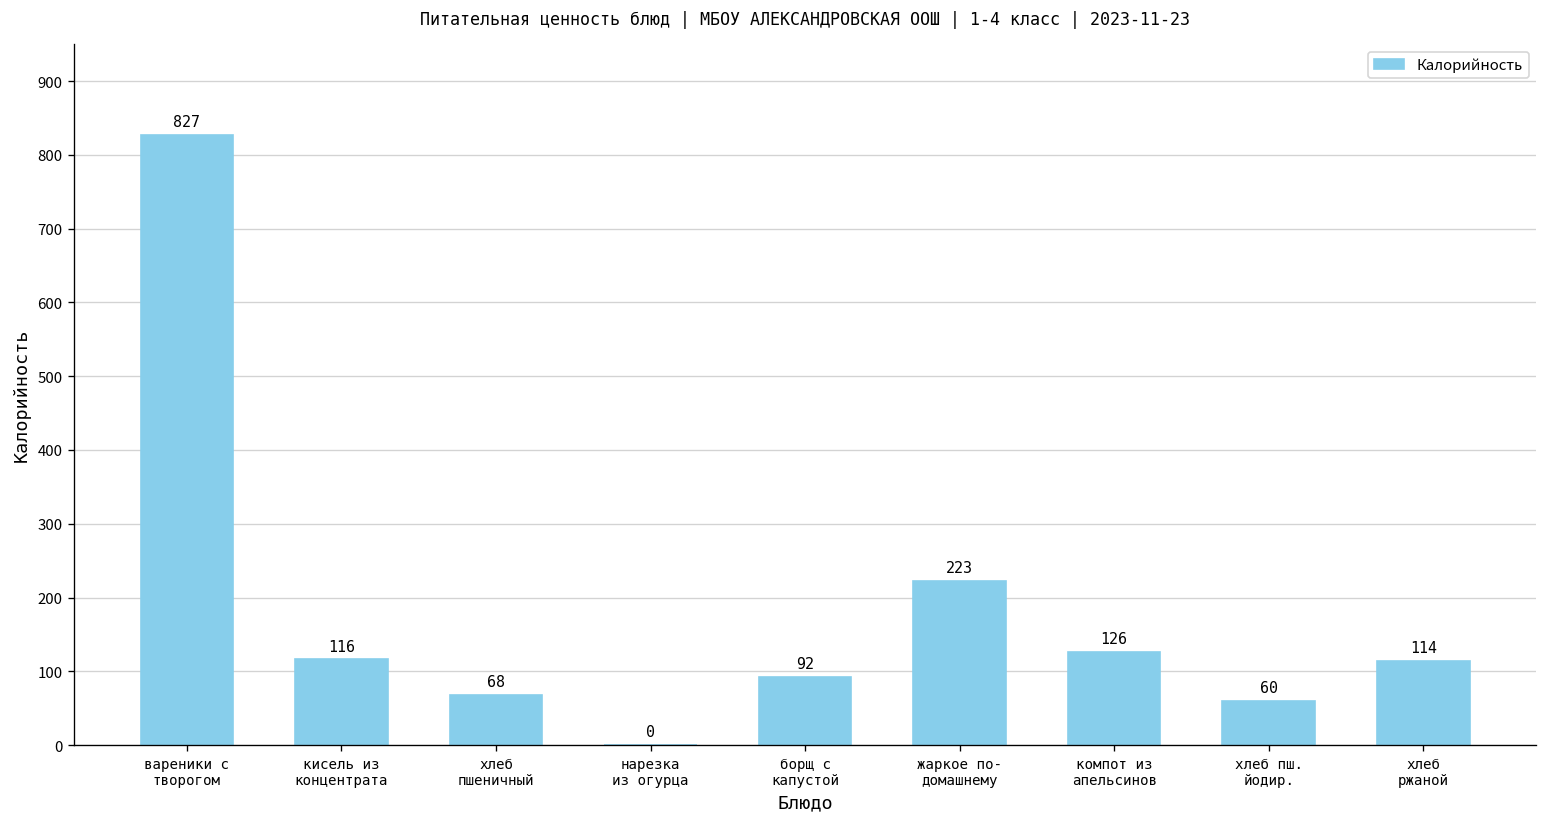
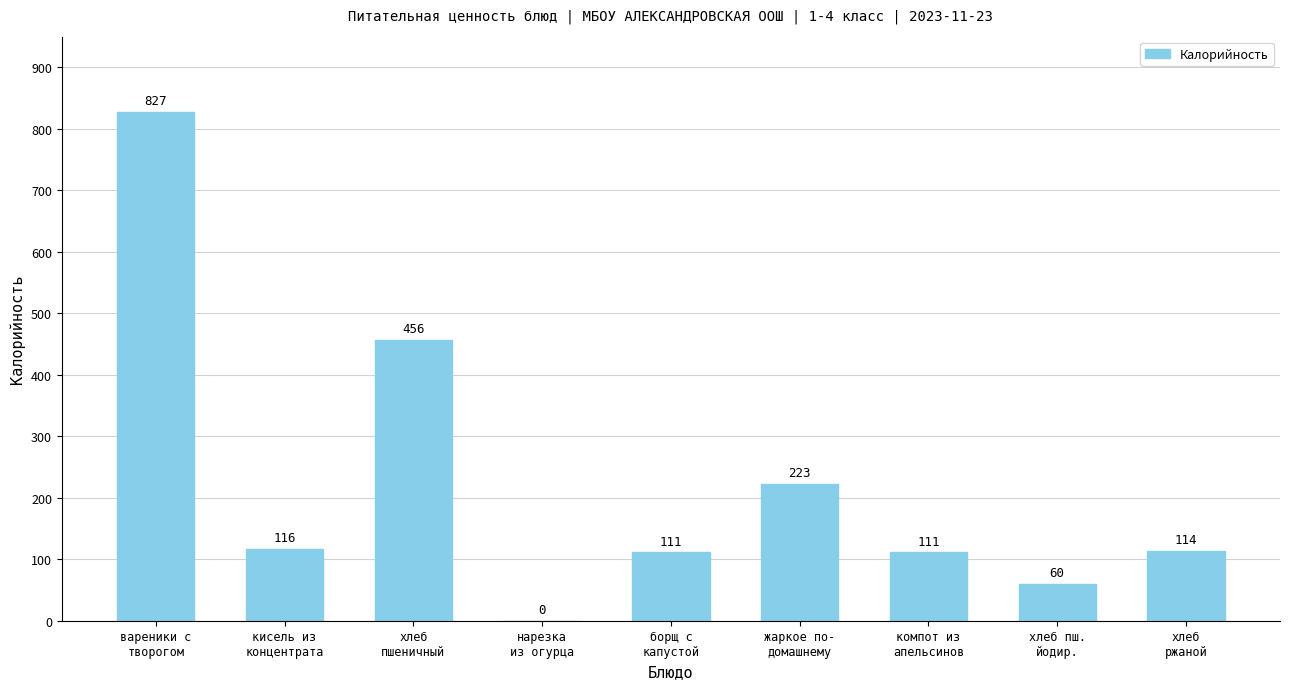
хлеб пшеничный: 68 -> 456
борщ с капустой: 92 -> 111
компот из апельсинов: 126 -> 111
